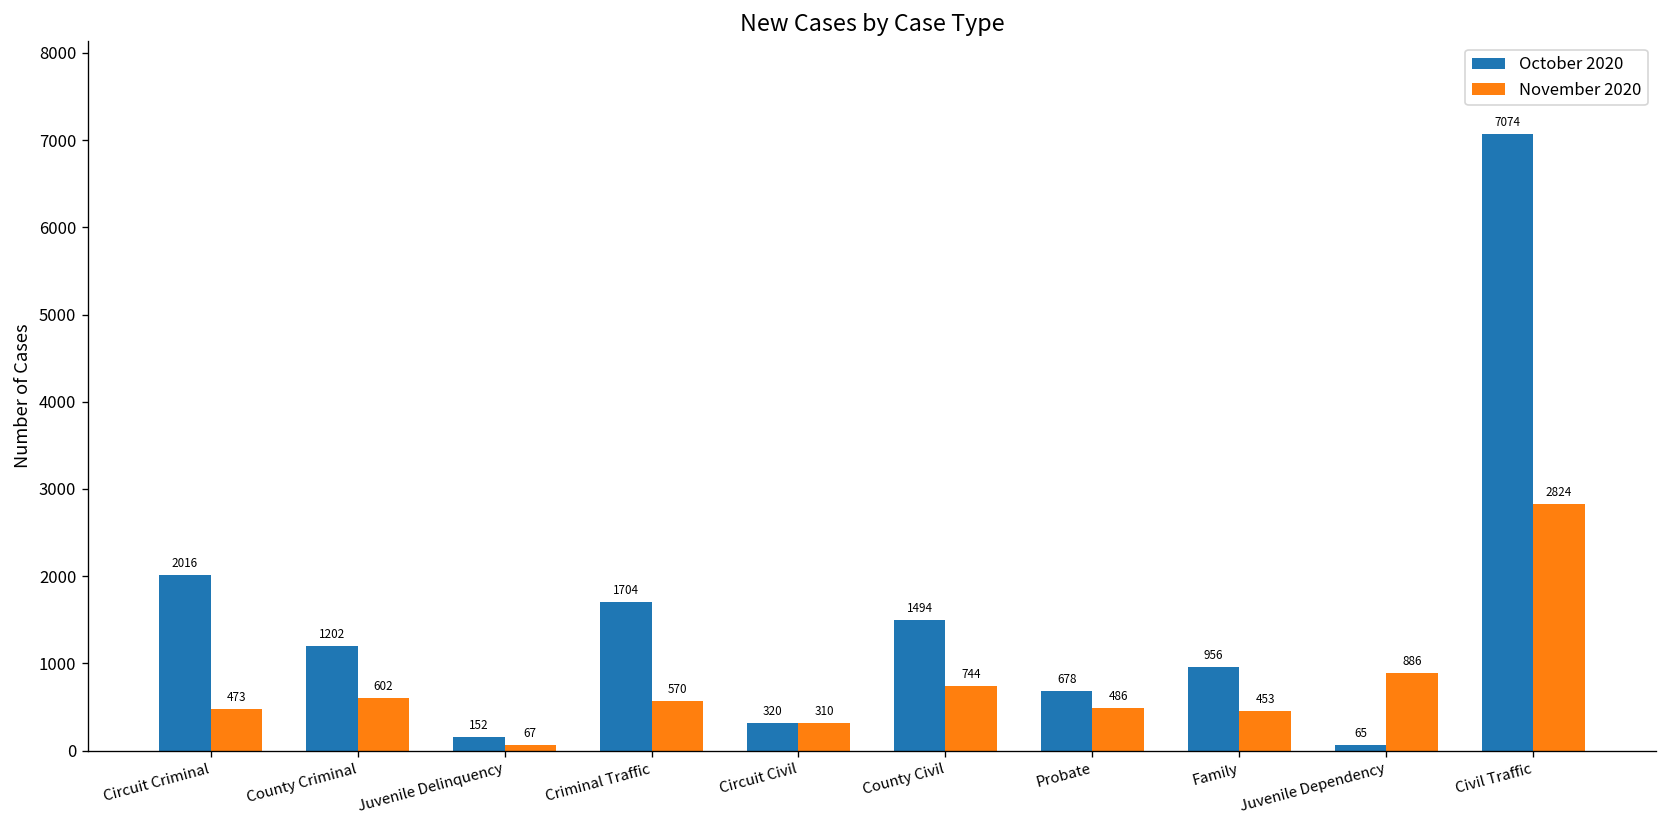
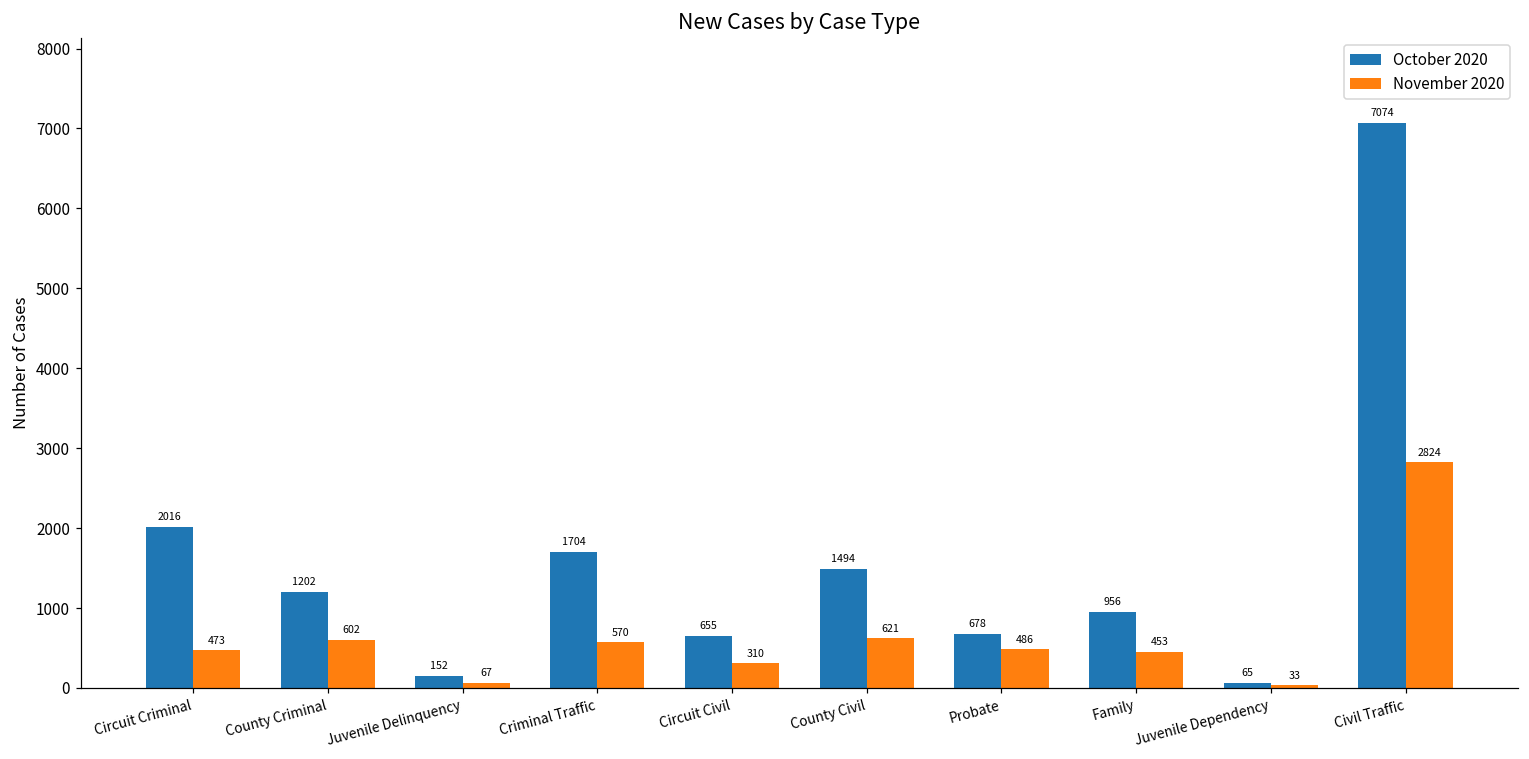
October 2020, Circuit Civil: 320 -> 655
November 2020, County Civil: 744 -> 621
November 2020, Juvenile Dependency: 886 -> 33
